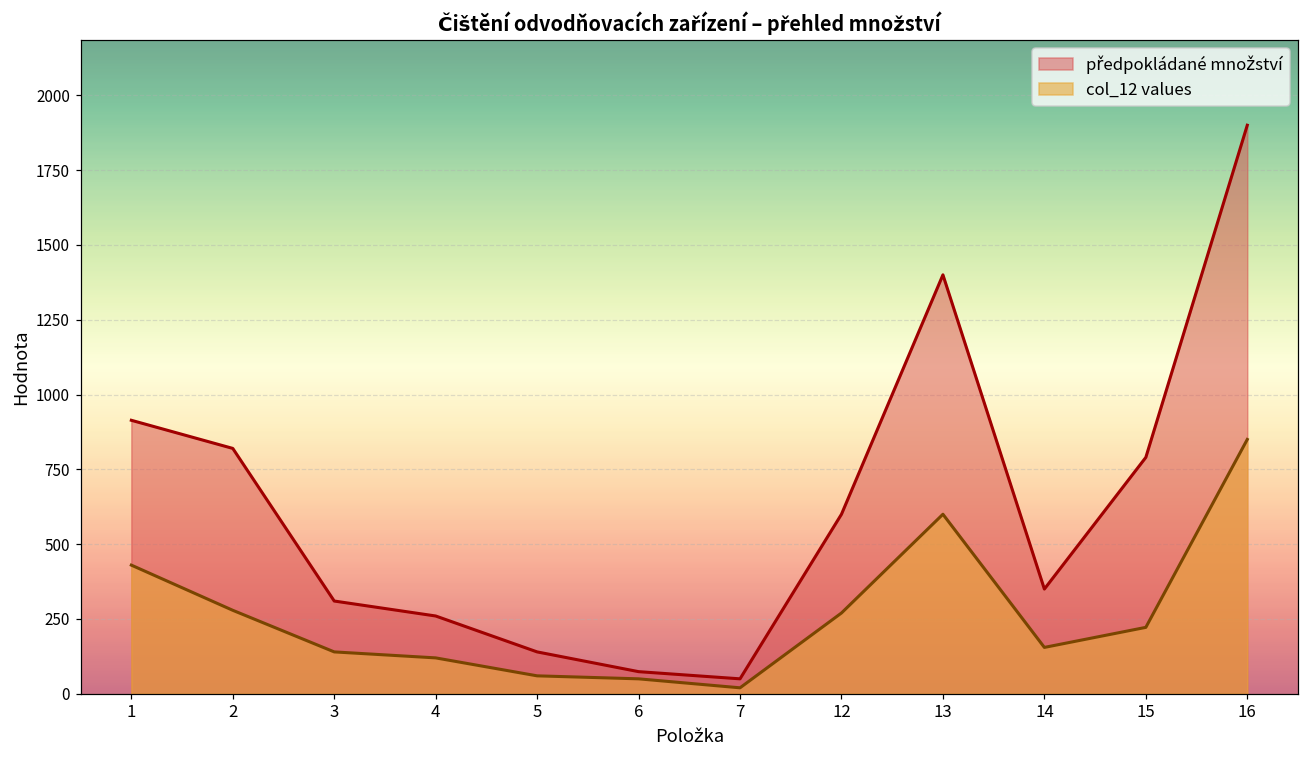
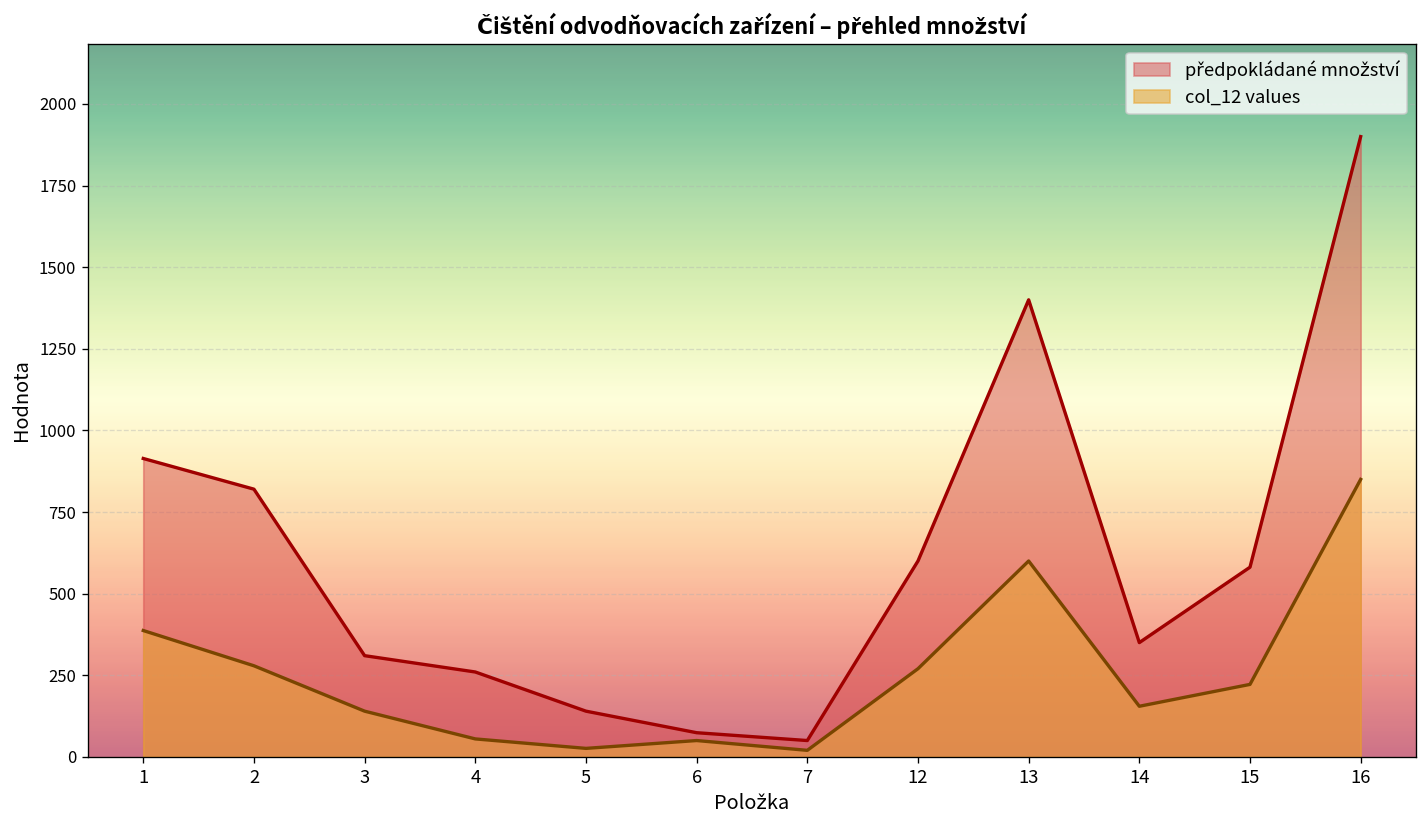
col_12 values, 1: 430 -> 390
col_12 values, 4: 120 -> 60
col_12 values, 5: 60 -> 30
předpokládané množství, 15: 790 -> 580
